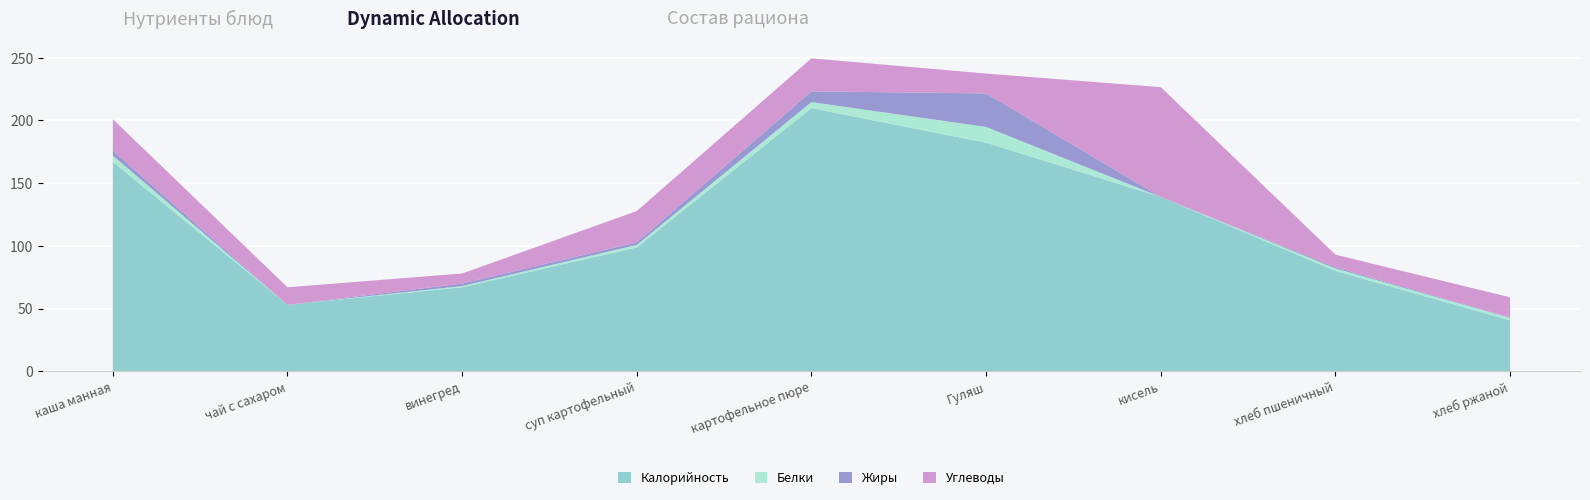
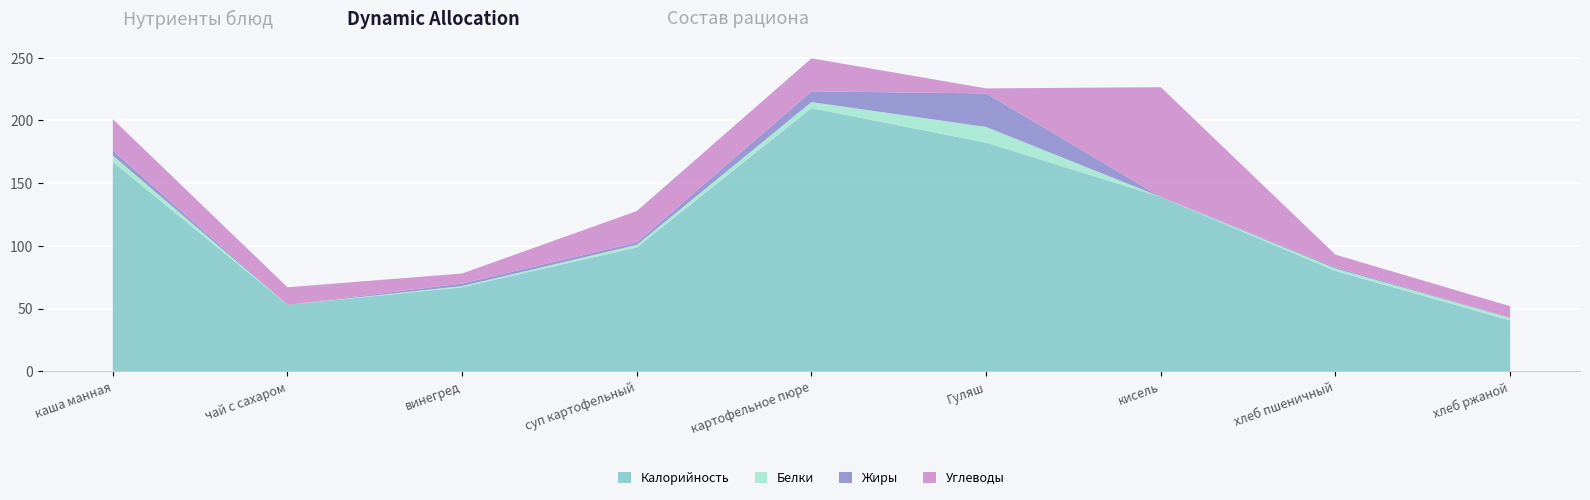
Углеводы, Гуляш: 16 -> 4
Углеводы, хлеб ржаной: 16 -> 9
